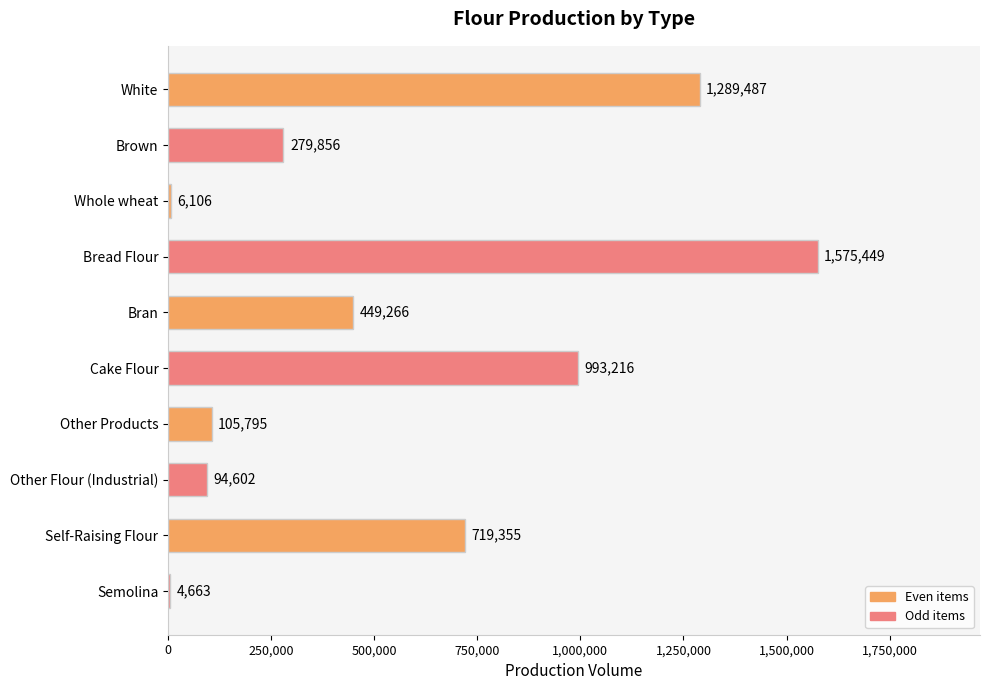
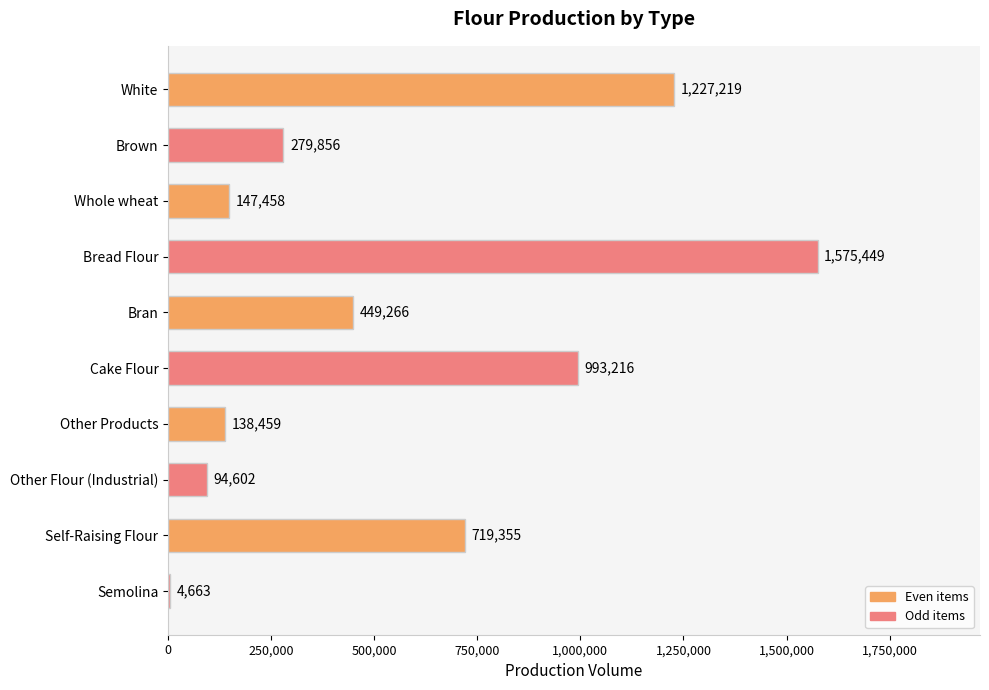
White: 1,289,487 -> 1,227,219
Whole wheat: 6,106 -> 147,458
Other Products: 105,795 -> 138,459
